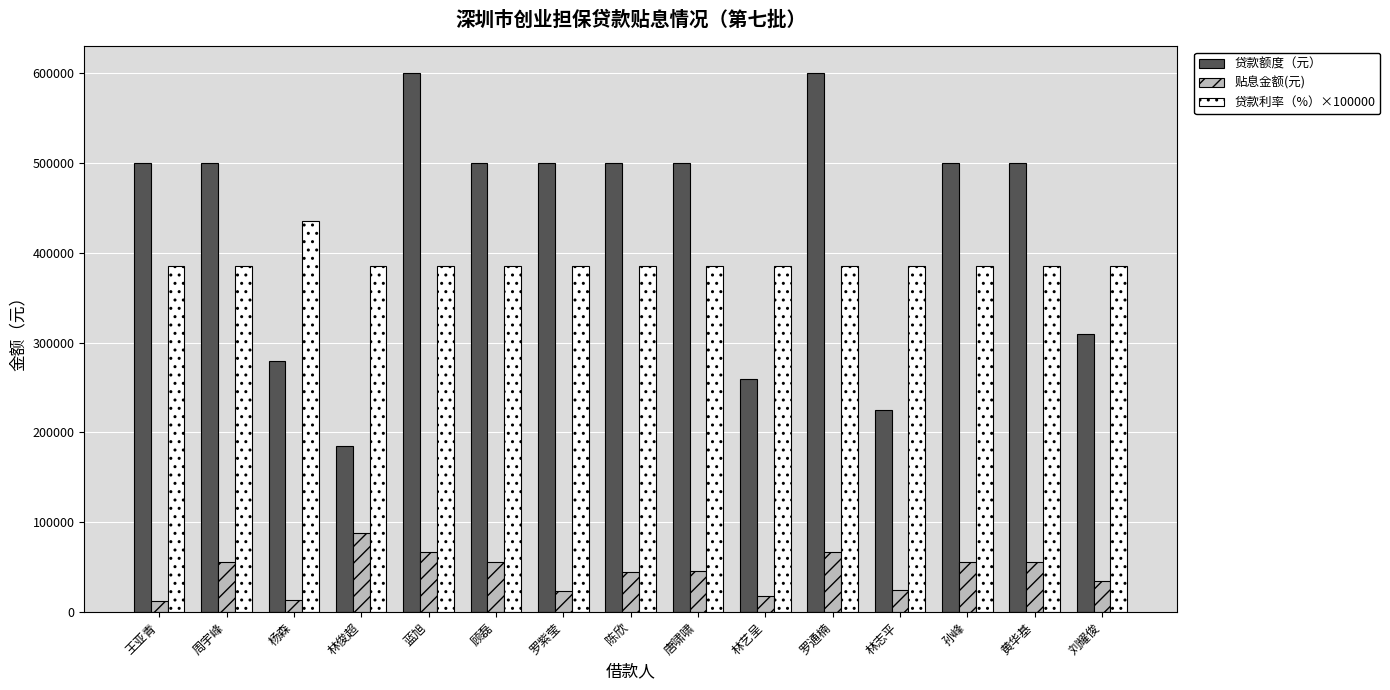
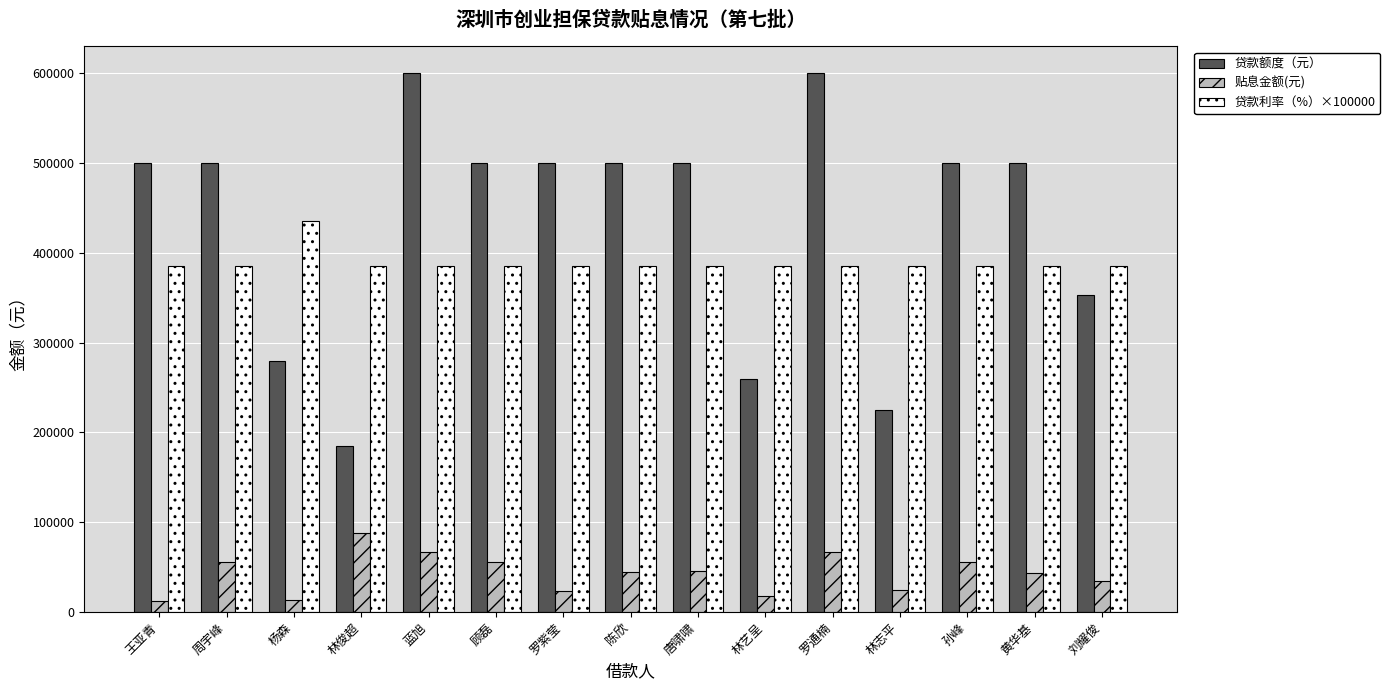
贴息金额(元), 黄华基: 60000 -> 40000
贷款额度（元）, 刘耀俊: 310000 -> 350000
